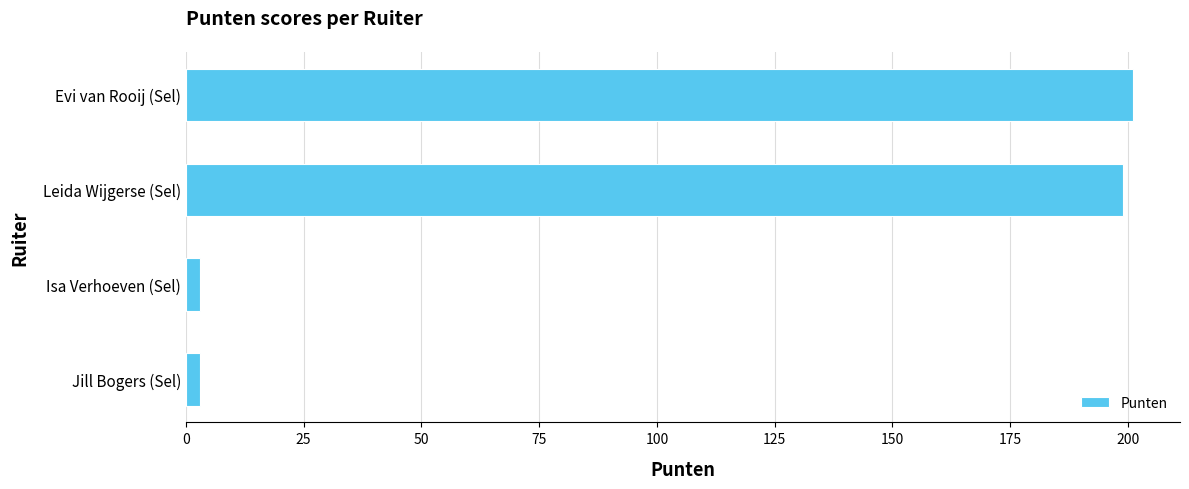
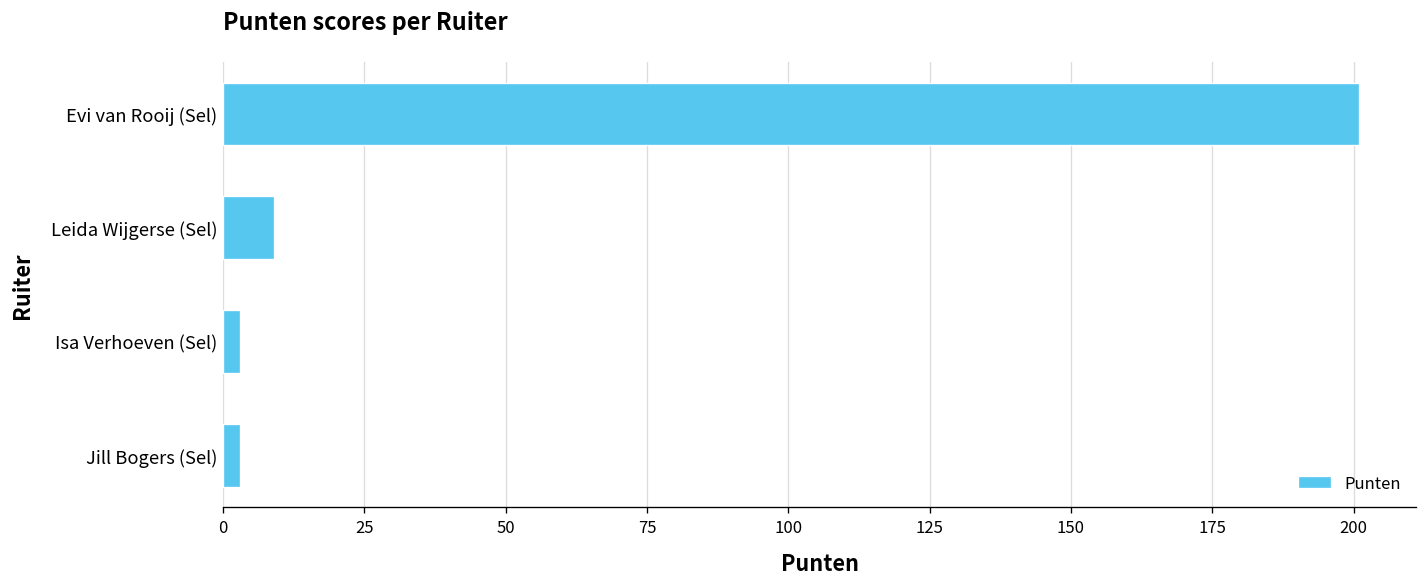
Leida Wijgerse (Sel): 199 -> 9
